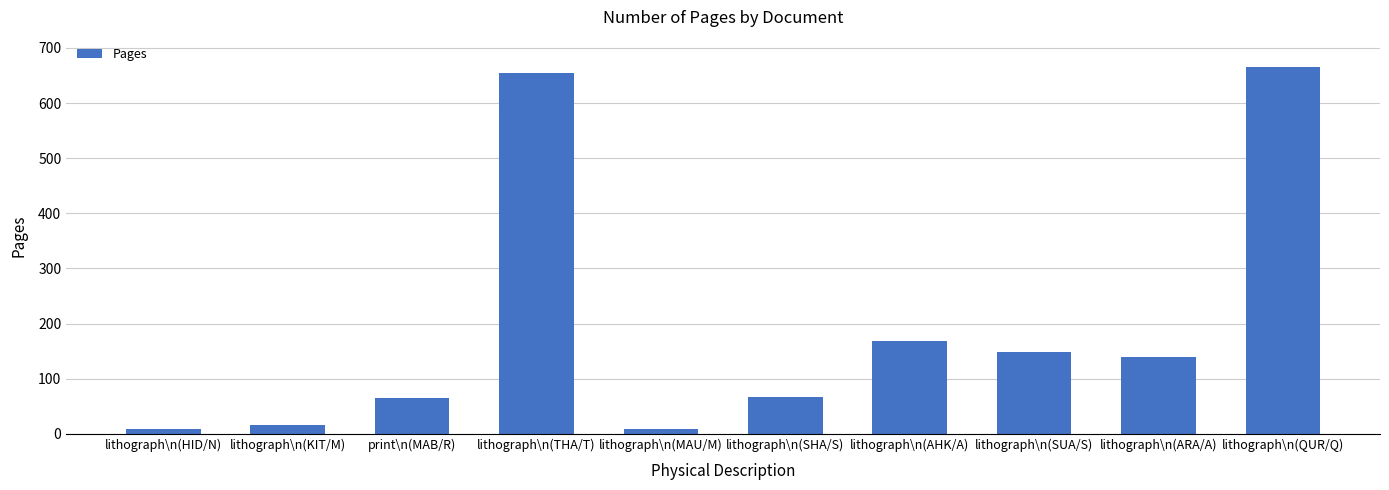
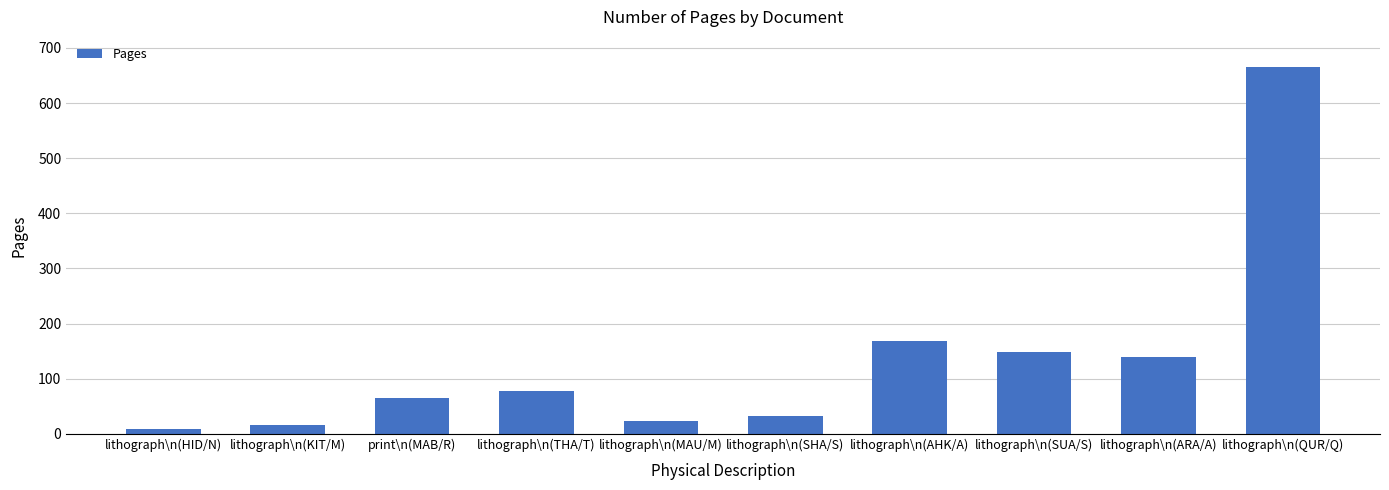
lithograph\n(THA/T): 660 -> 80
lithograph\n(MAU/M): 10 -> 20
lithograph\n(SHA/S): 70 -> 30
